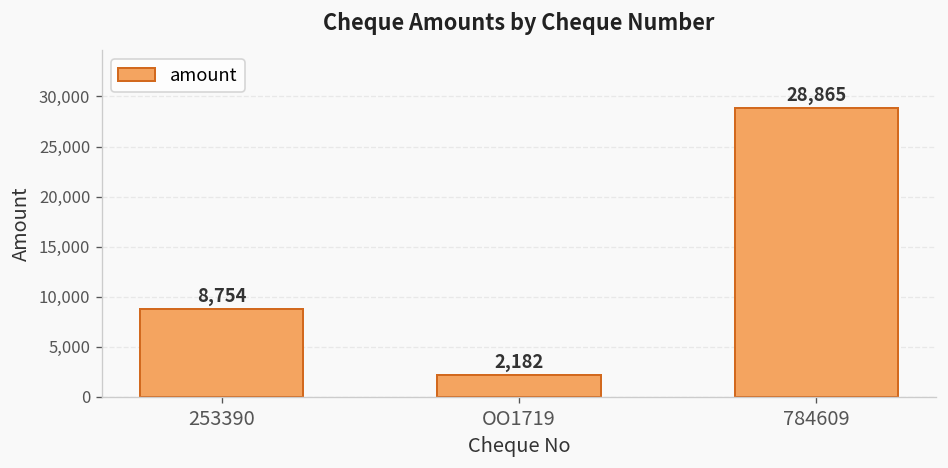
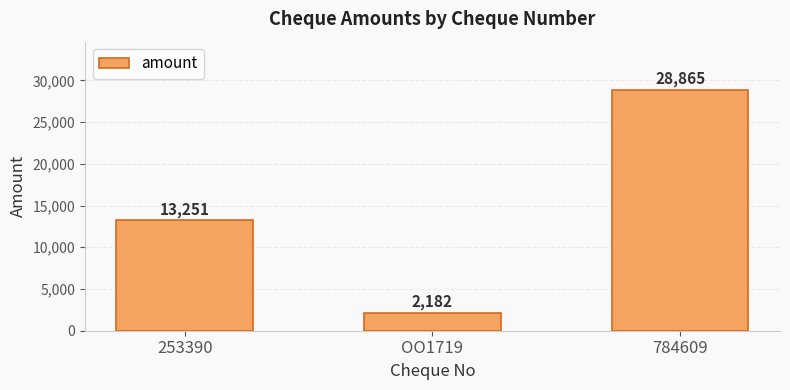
253390: 8,754 -> 13,251
